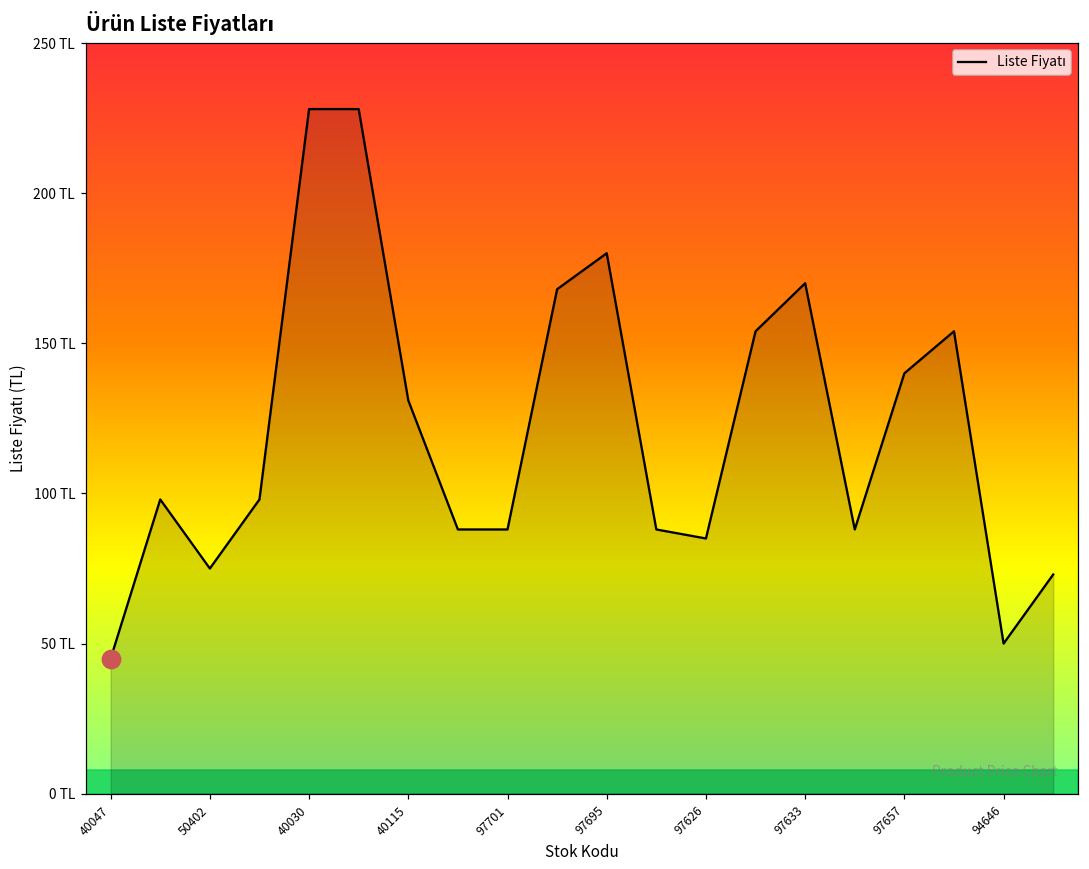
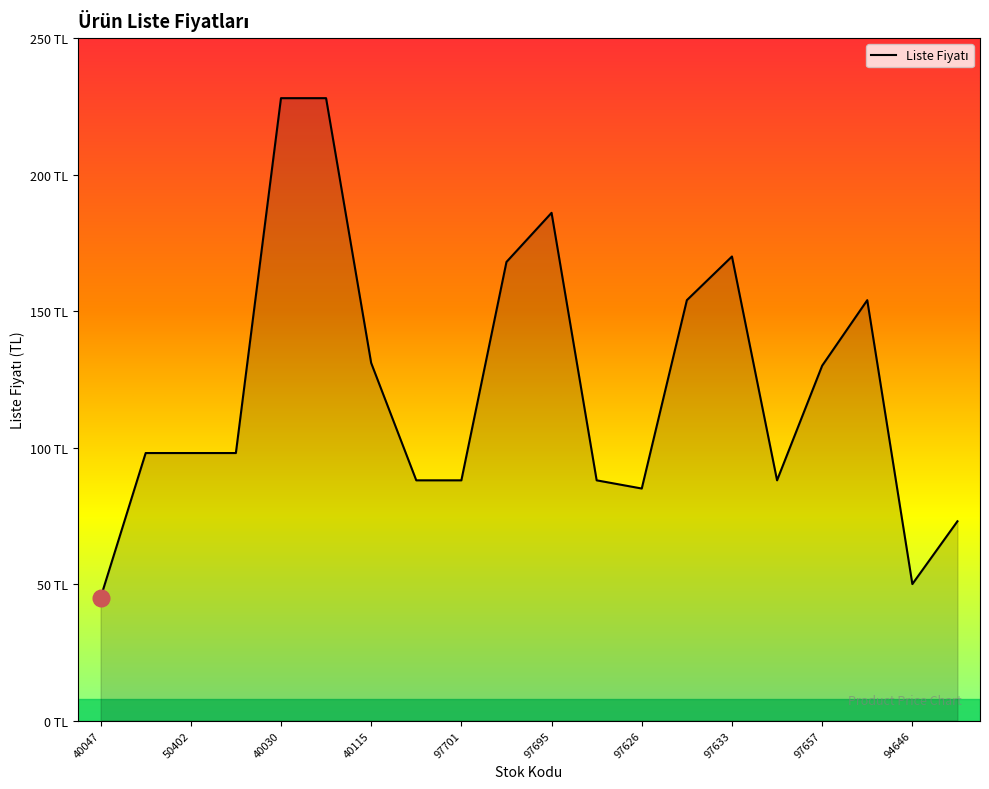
Liste Fiyatı, 50402: 75 TL -> 98 TL
Liste Fiyatı, 97695: 180 TL -> 186 TL
Liste Fiyatı, 97657: 140 TL -> 130 TL
